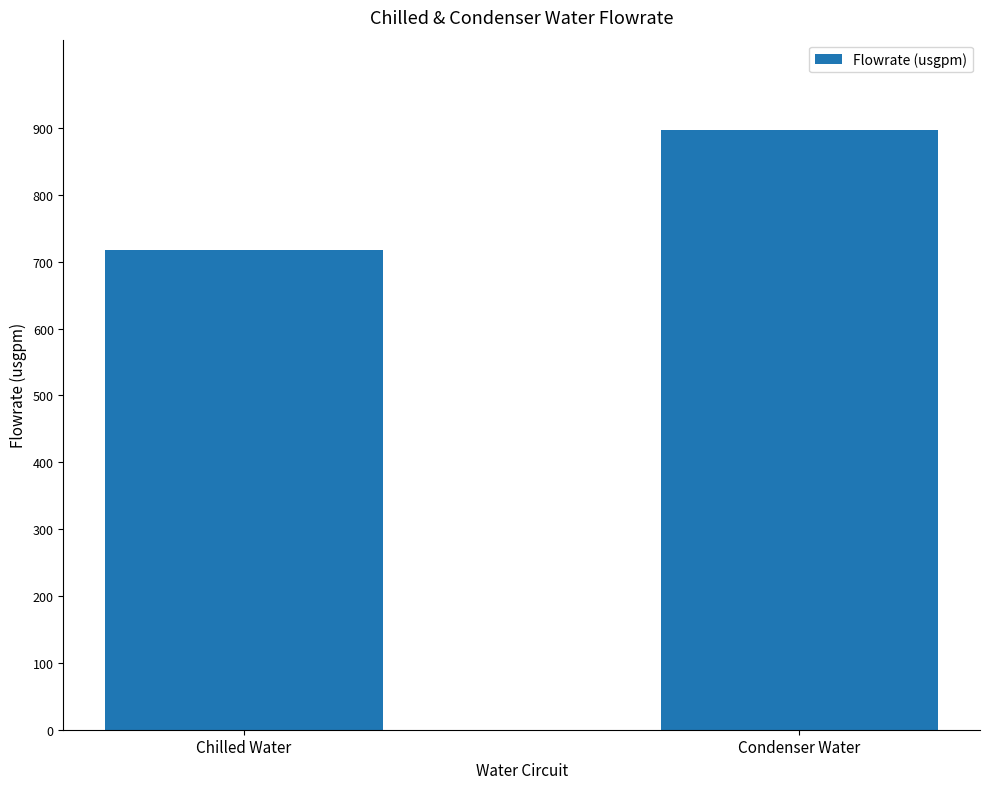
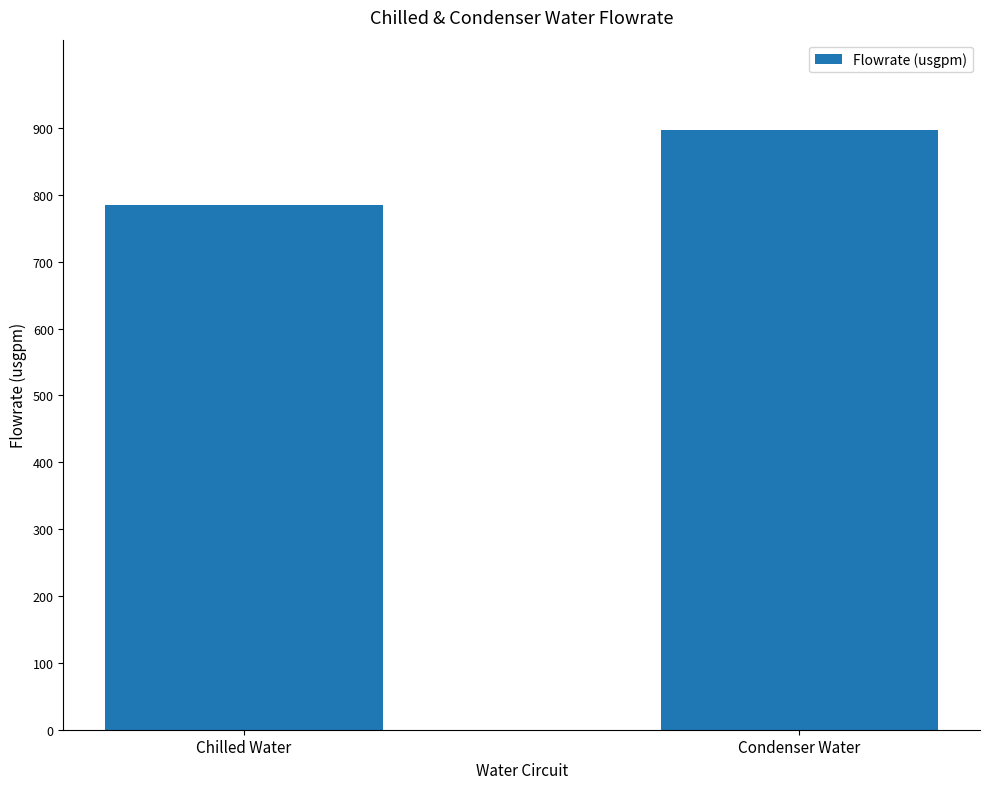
Chilled Water: 720 -> 780
